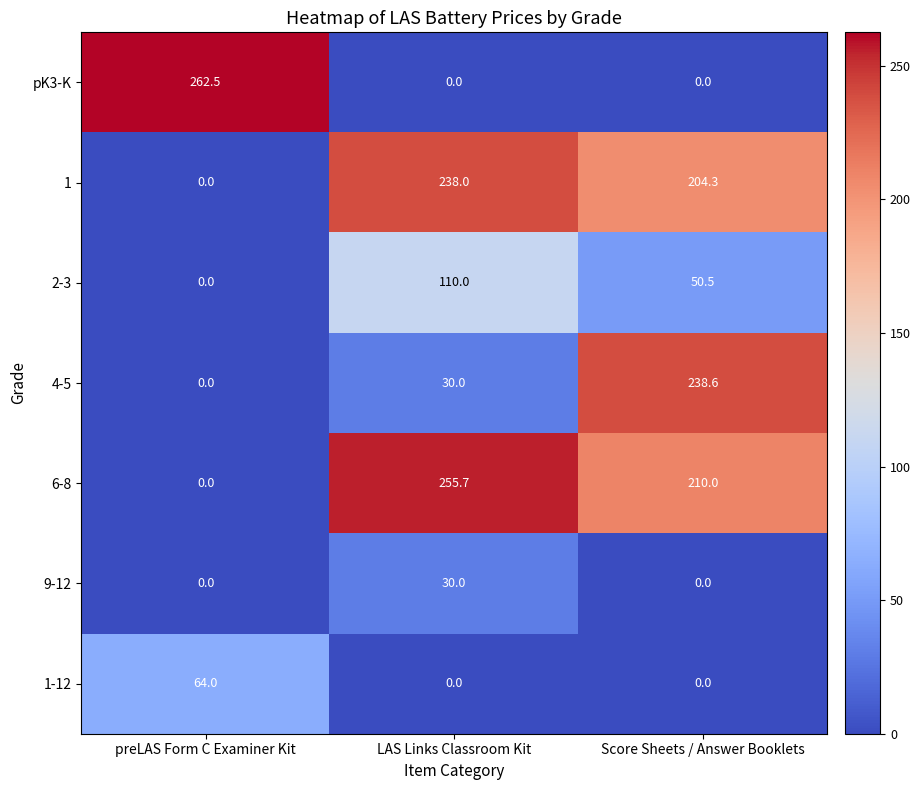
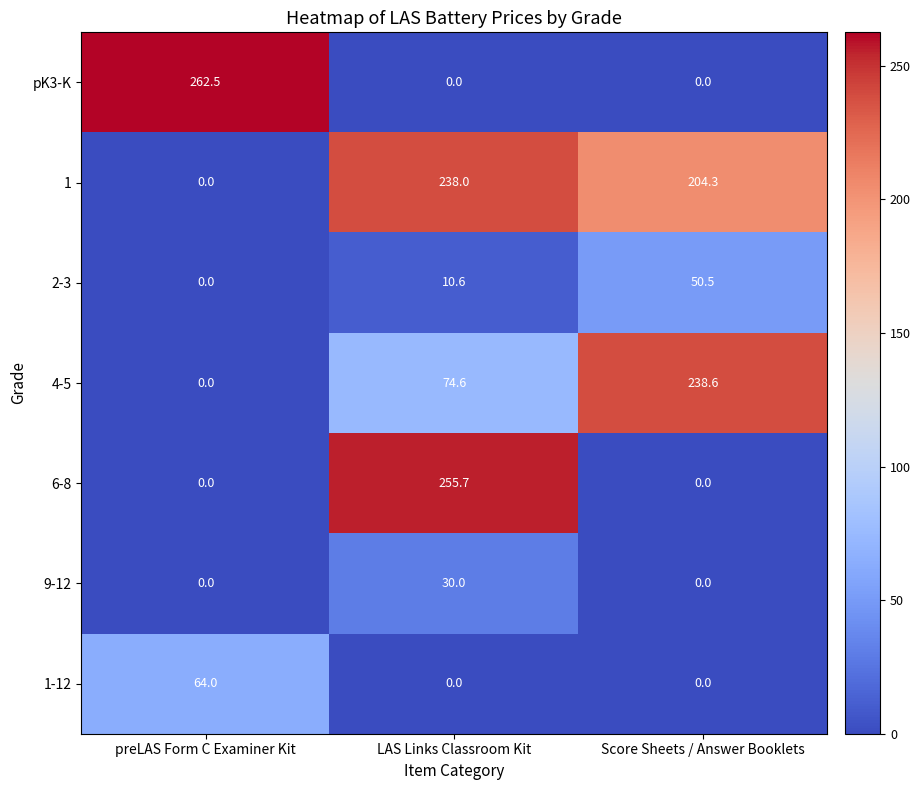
2-3, LAS Links Classroom Kit: 110.0 -> 10.6
4-5, LAS Links Classroom Kit: 30.0 -> 74.6
6-8, Score Sheets / Answer Booklets: 210.0 -> 0.0
